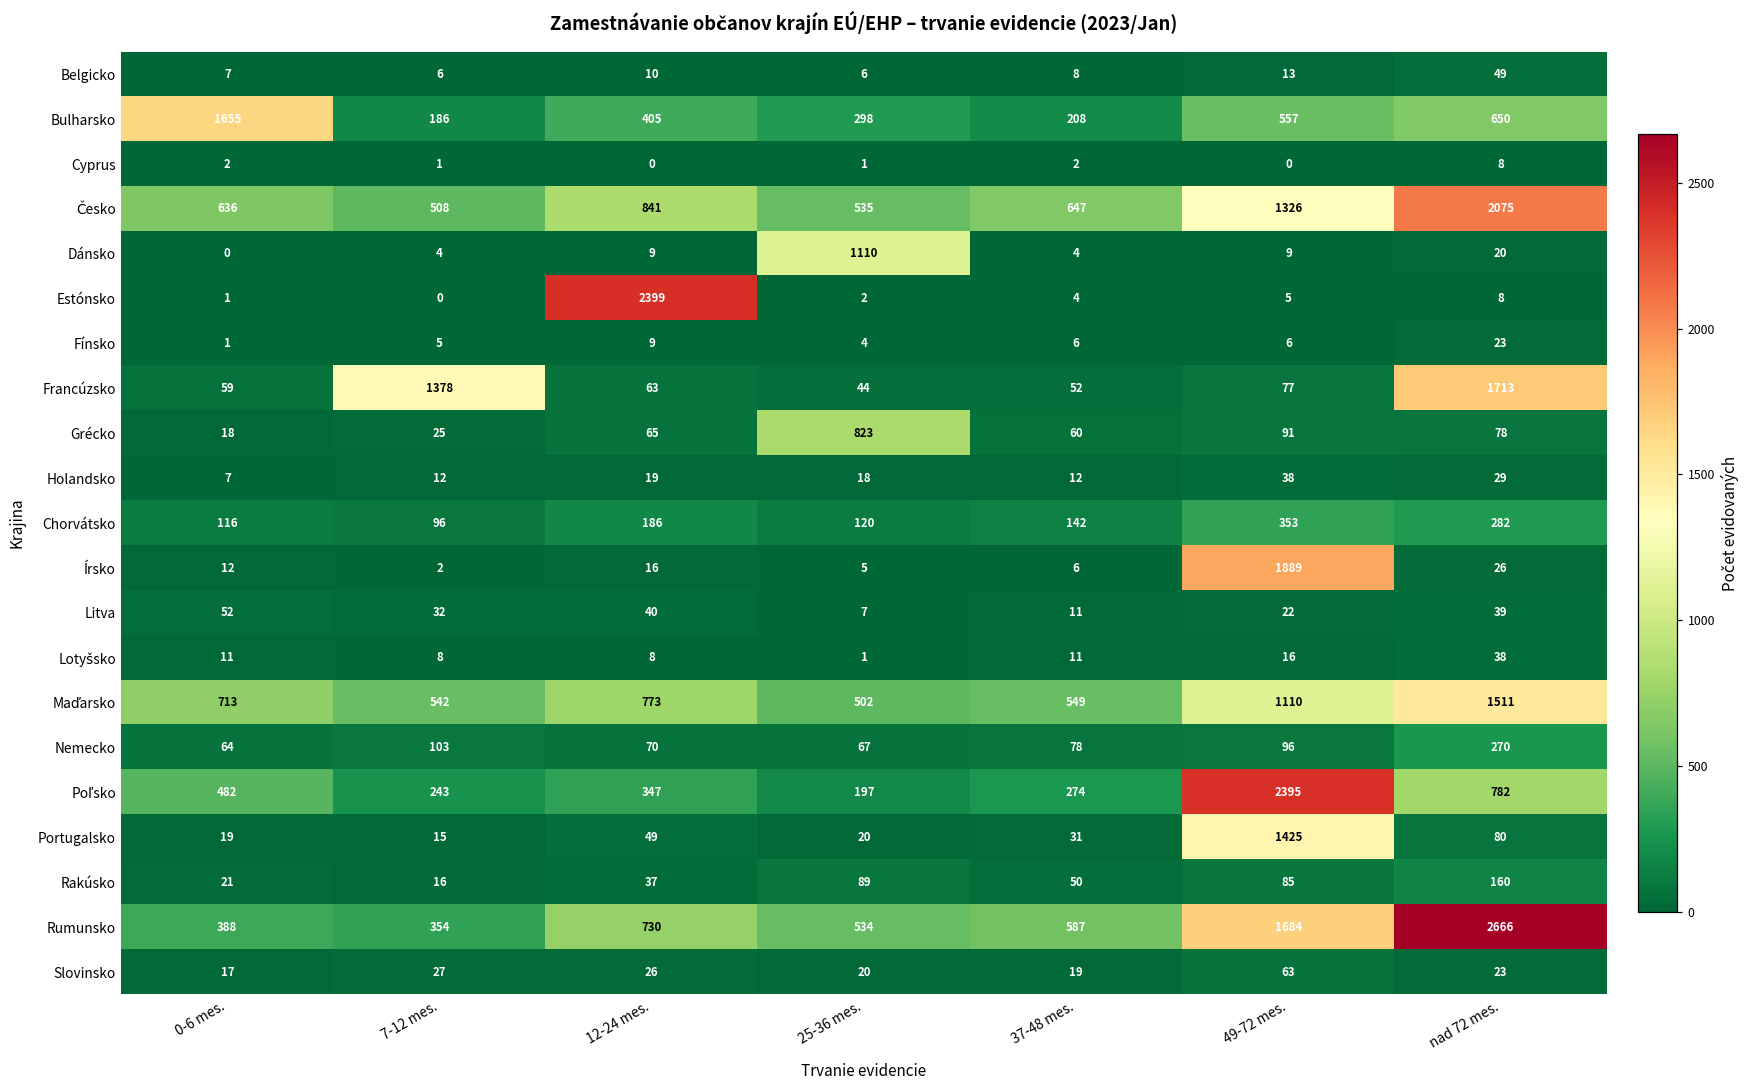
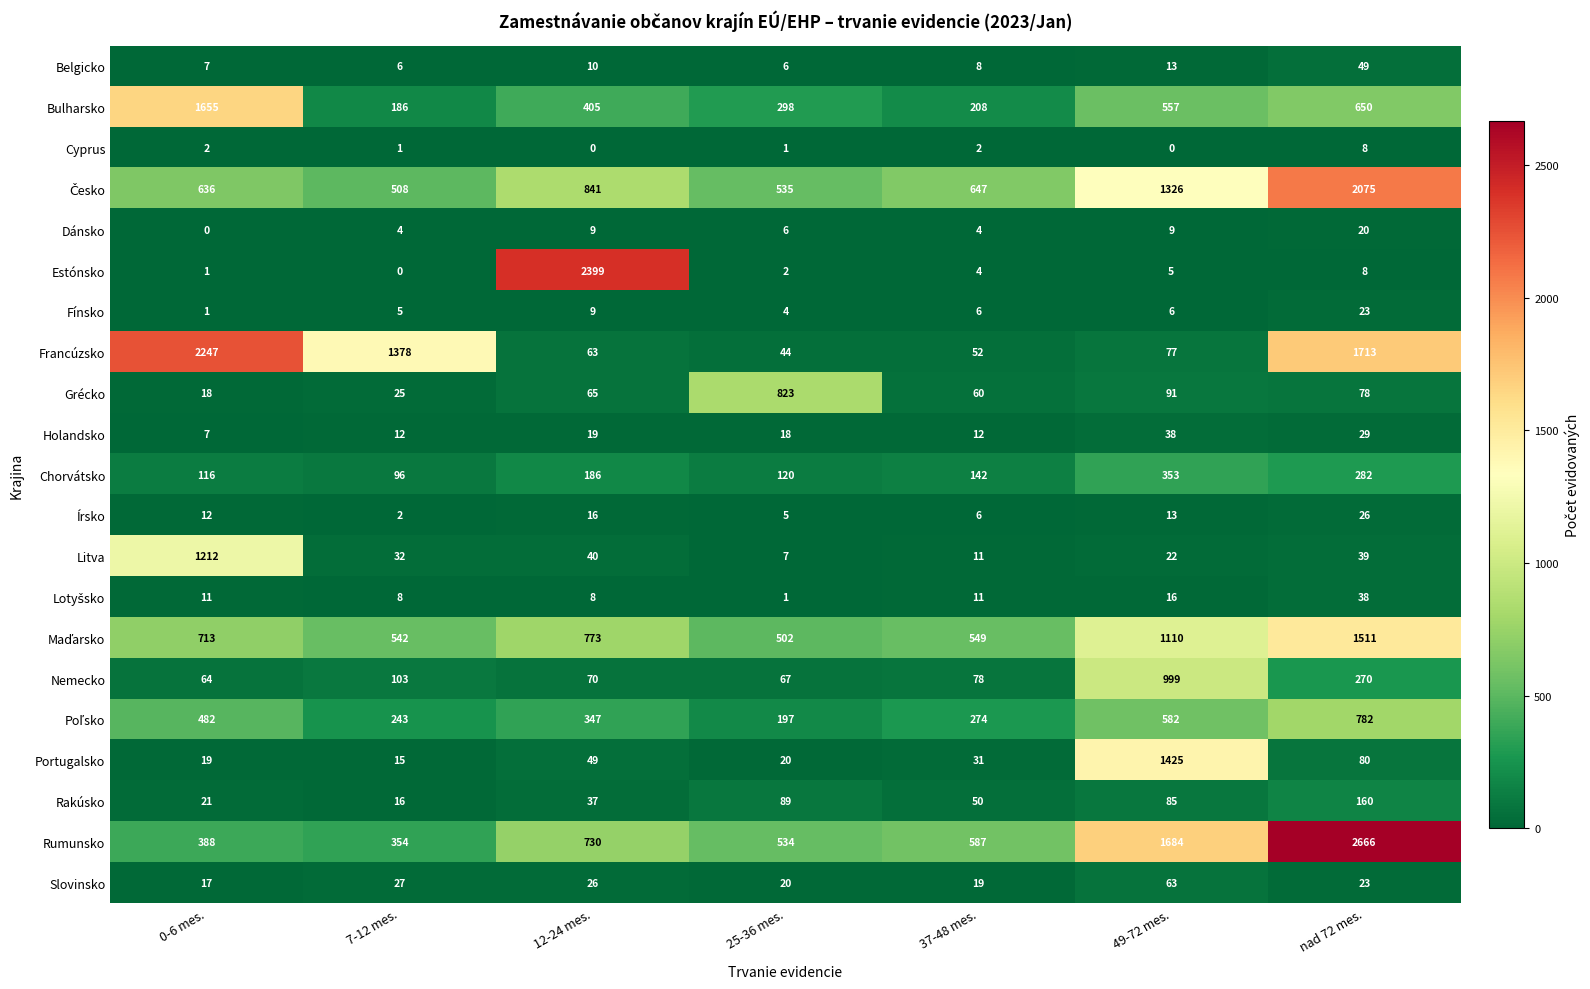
Dánsko, 25-36 mes.: 1110 -> 6
Francúzsko, 0-6 mes.: 59 -> 2247
Írsko, 49-72 mes.: 1889 -> 13
Litva, 0-6 mes.: 52 -> 1212
Nemecko, 49-72 mes.: 96 -> 999
Poľsko, 49-72 mes.: 2395 -> 582
